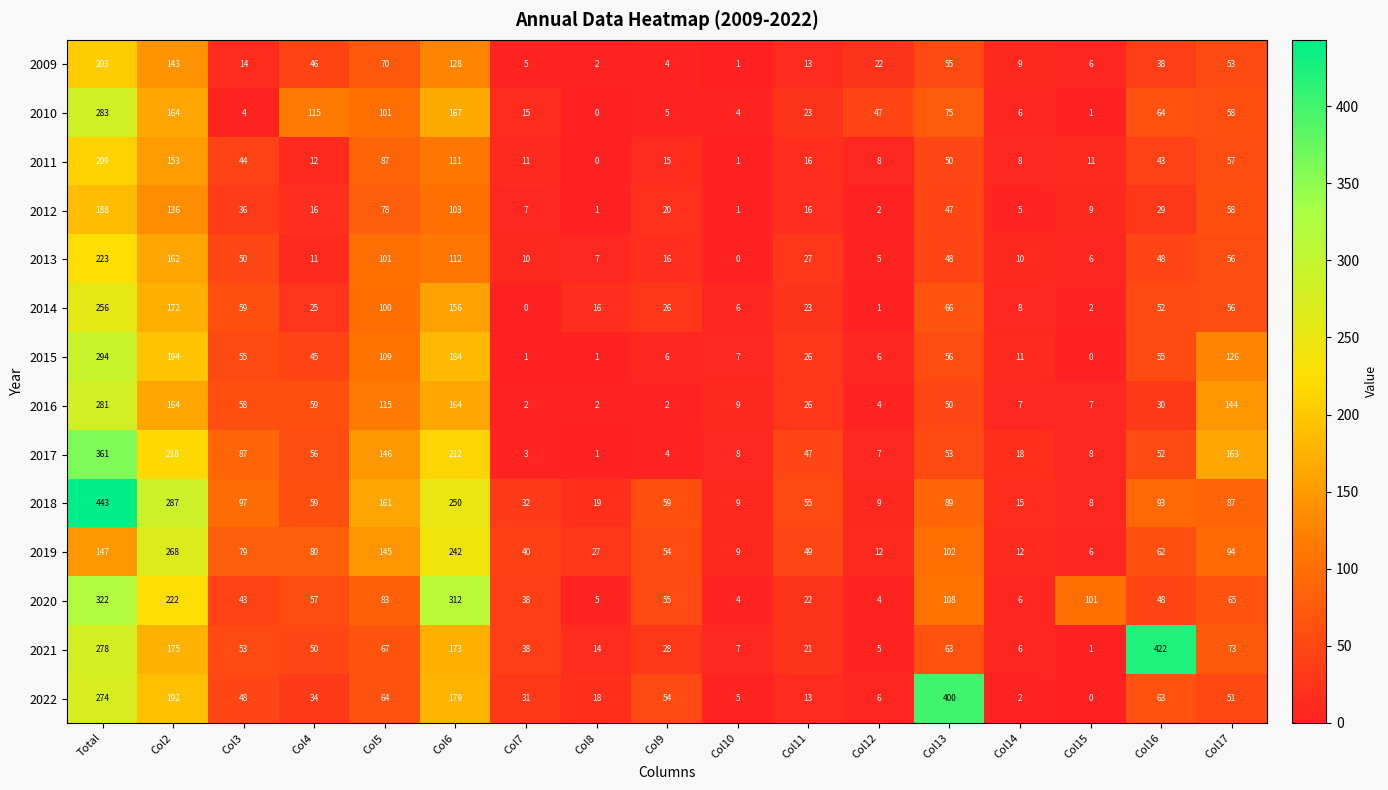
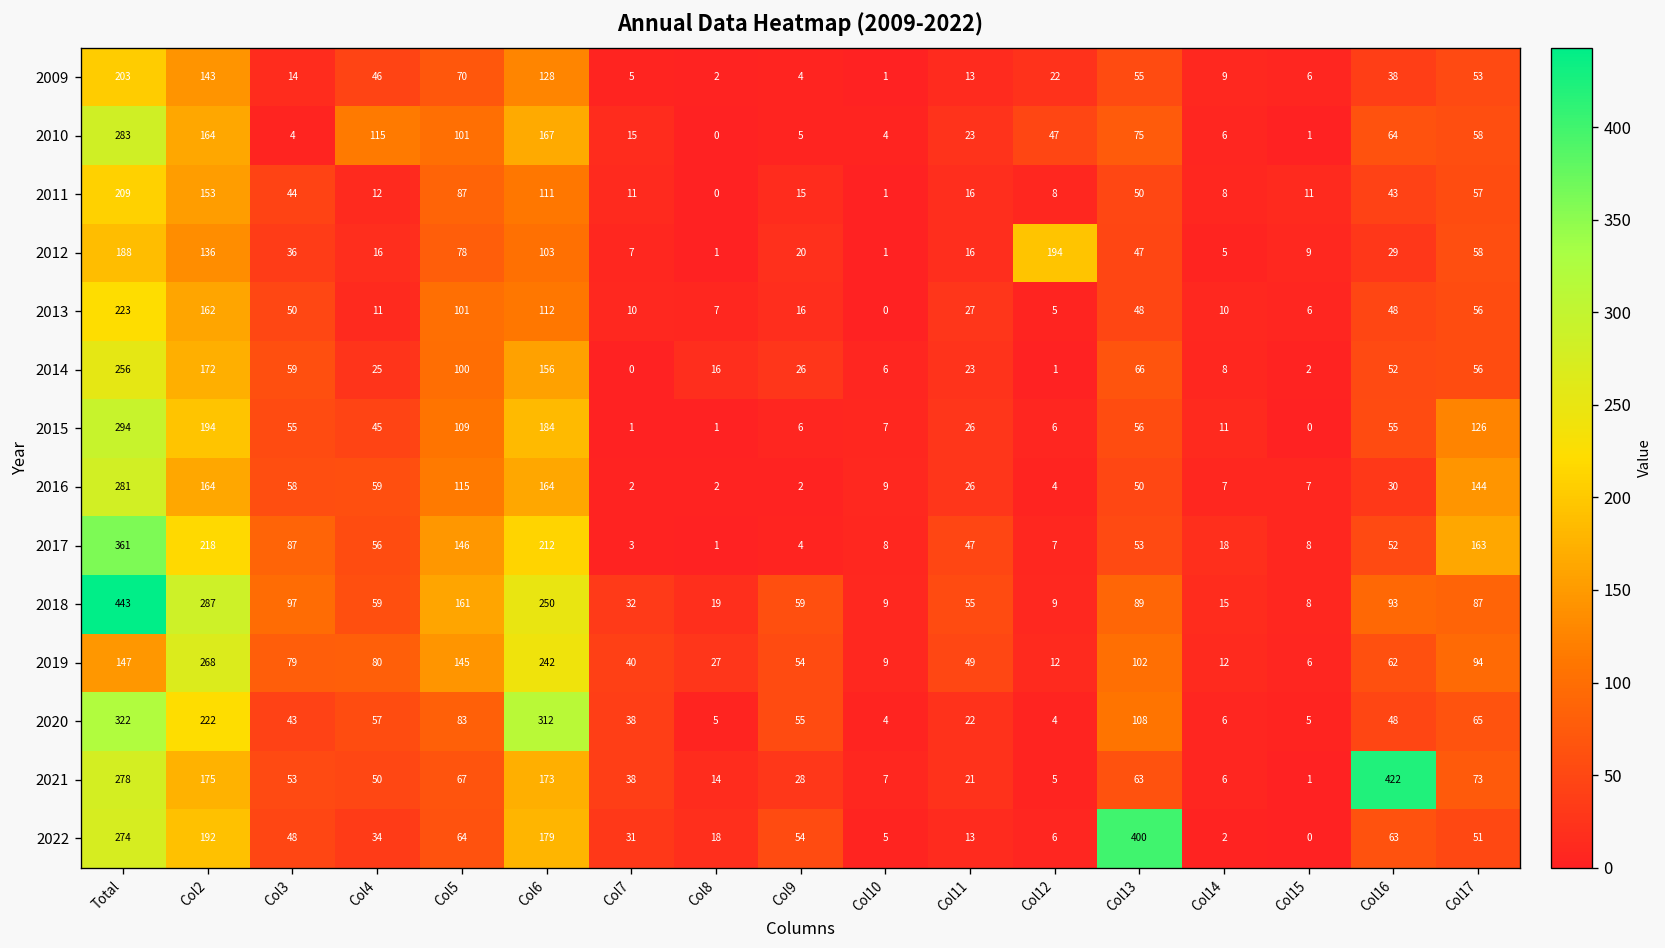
2012, Col12: 2 -> 194
2020, Col15: 101 -> 5
